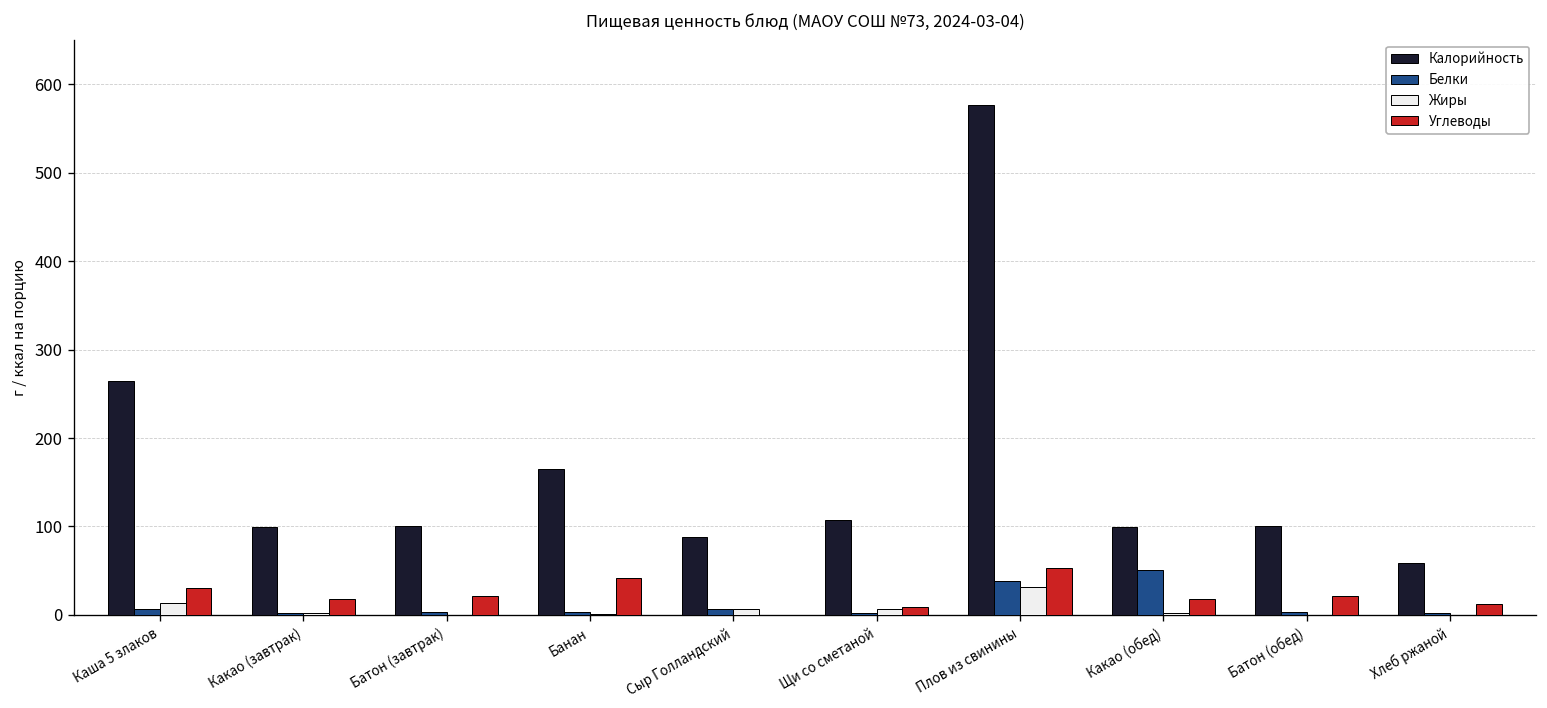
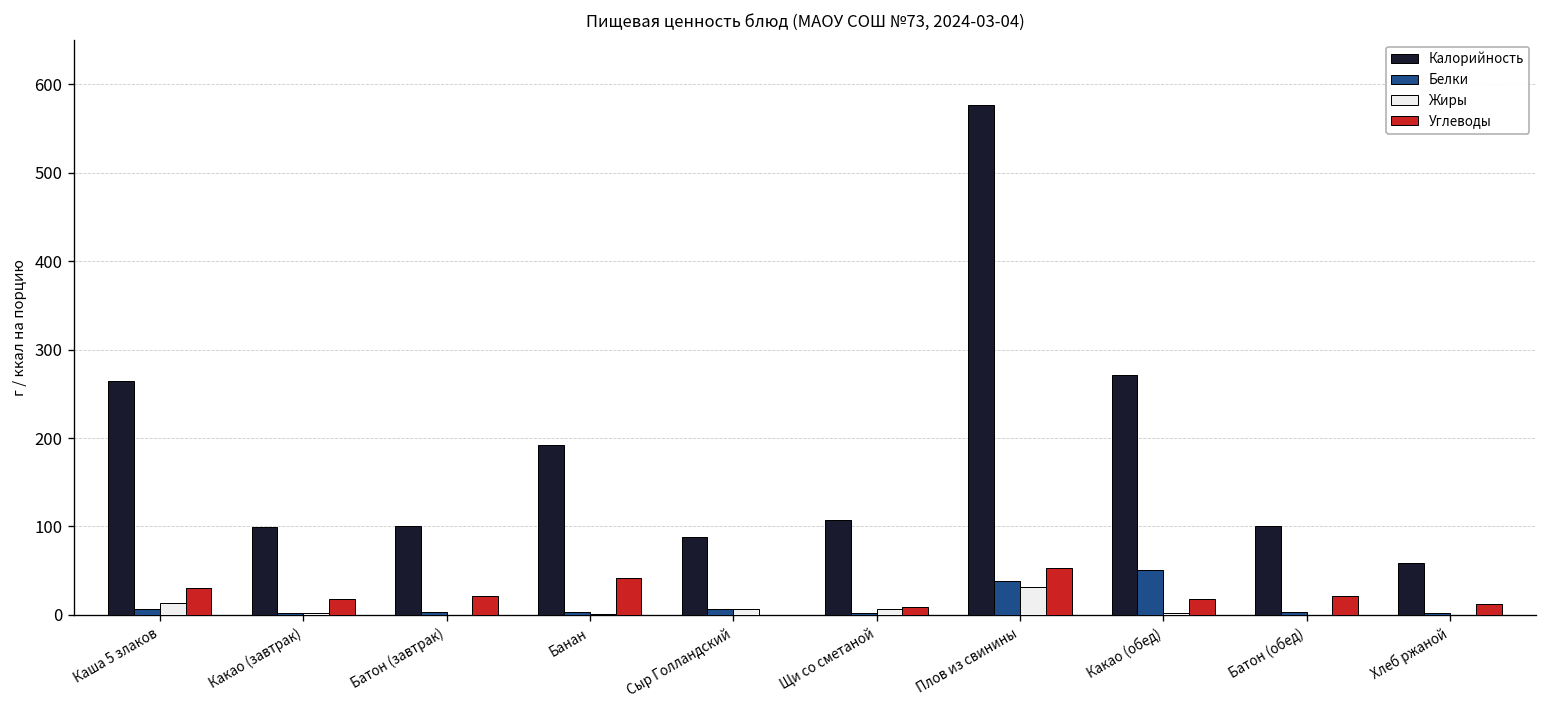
Калорийность, Банан: 170 -> 190
Калорийность, Какао (обед): 100 -> 270
